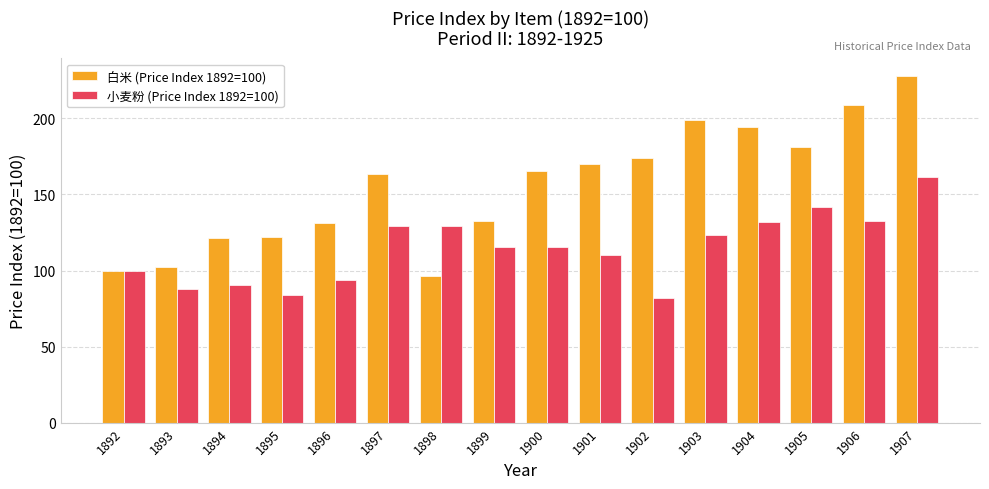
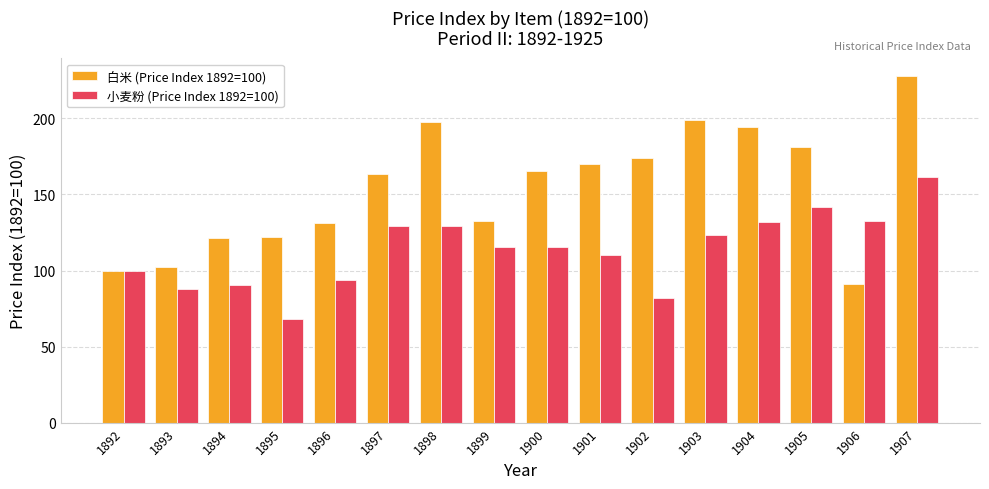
小麦粉 (Price Index 1892=100), 1895: 84 -> 68
白米 (Price Index 1892=100), 1898: 96 -> 198
白米 (Price Index 1892=100), 1906: 209 -> 91
